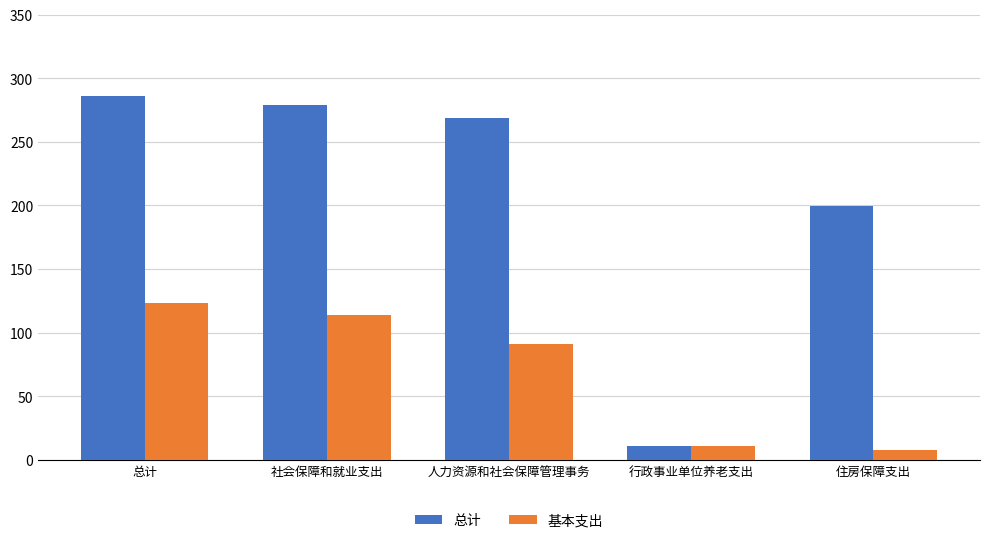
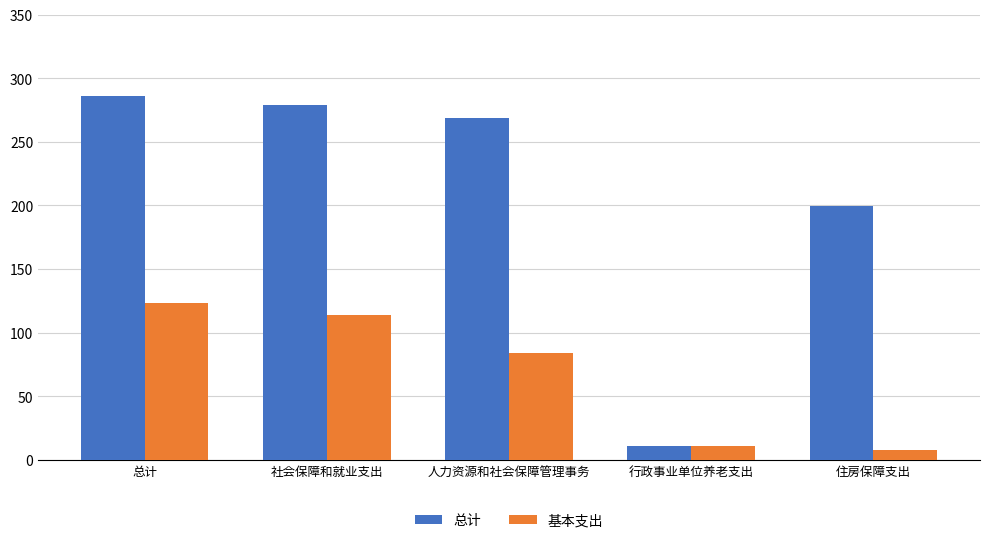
基本支出, 人力资源和社会保障管理事务: 91 -> 84
